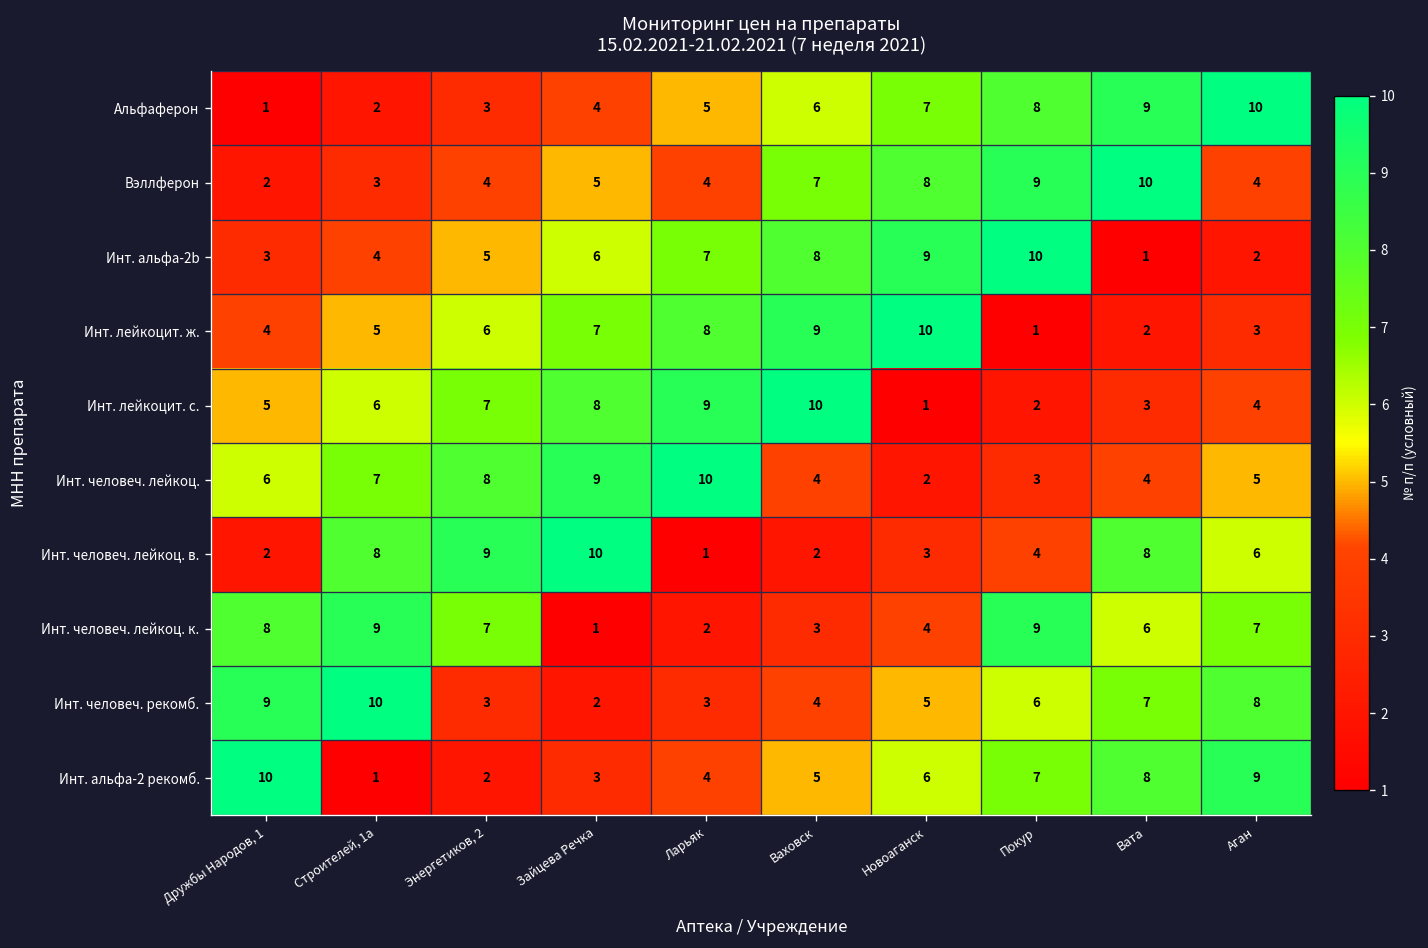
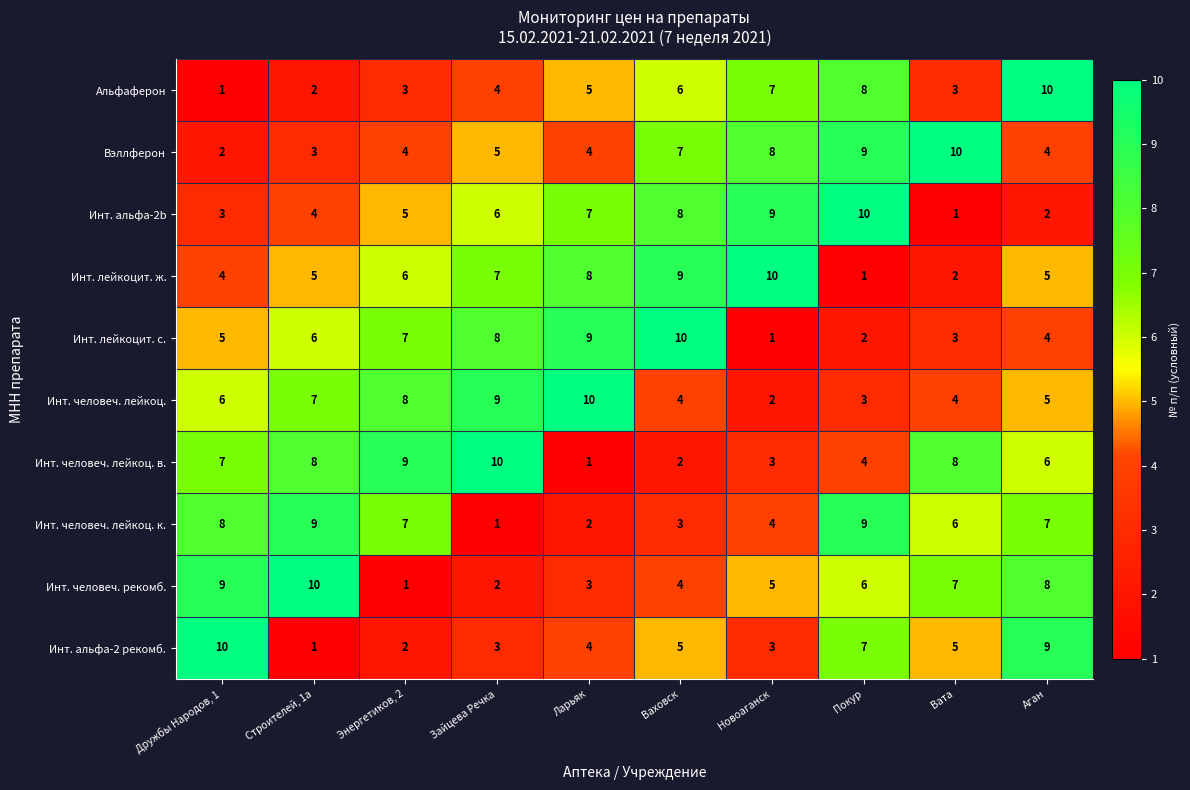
Альфаферон, Вата: 9 -> 3
Инт. лейкоцит. ж., Аган: 3 -> 5
Инт. человеч. лейкоц. в., Дружбы Народов, 1: 2 -> 7
Инт. человеч. рекомб., Энергетиков, 2: 3 -> 1
Инт. альфа-2 рекомб., Новоаганск: 6 -> 3
Инт. альфа-2 рекомб., Вата: 8 -> 5
